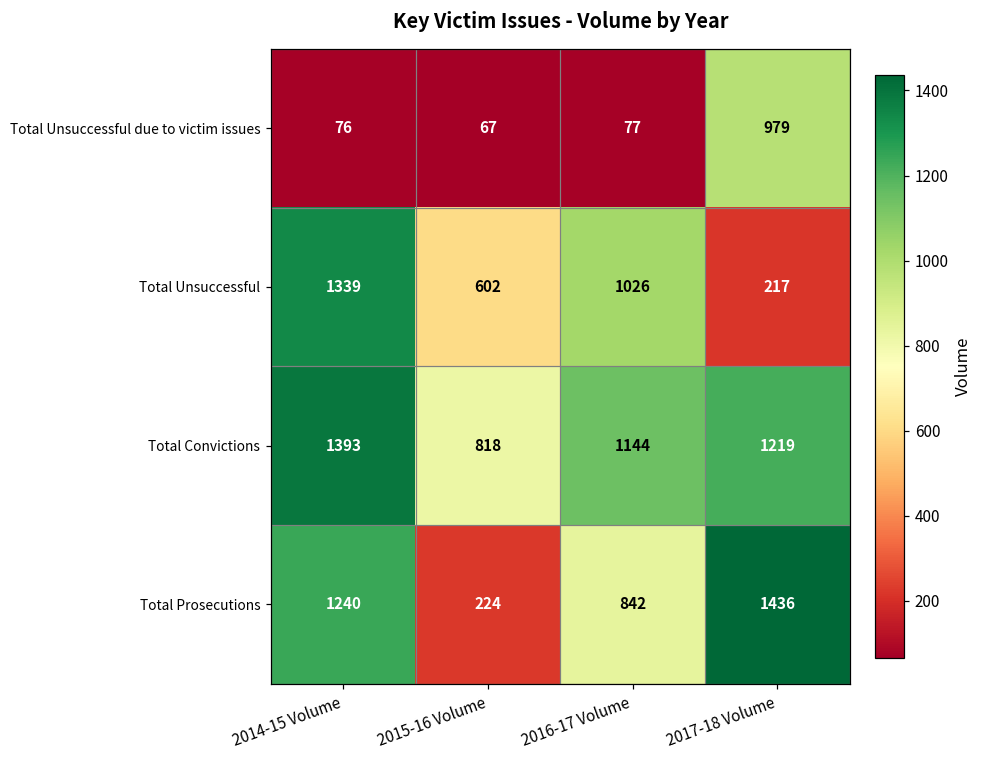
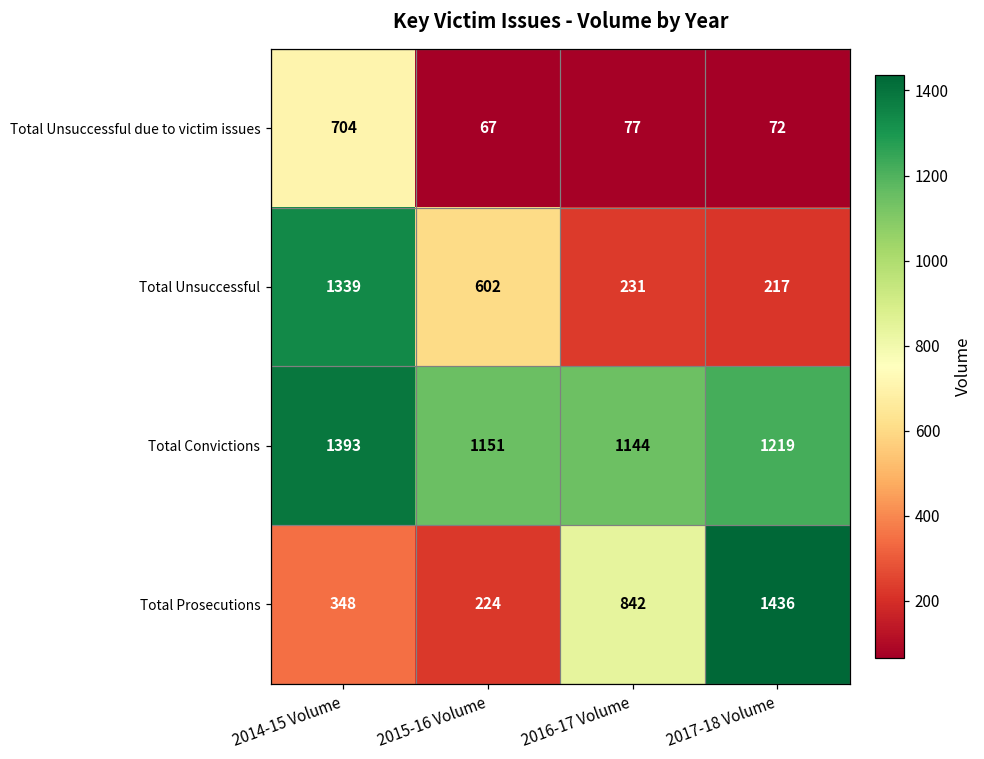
Total Unsuccessful due to victim issues, 2014-15 Volume: 76 -> 704
Total Unsuccessful due to victim issues, 2017-18 Volume: 979 -> 72
Total Unsuccessful, 2016-17 Volume: 1026 -> 231
Total Convictions, 2015-16 Volume: 818 -> 1151
Total Prosecutions, 2014-15 Volume: 1240 -> 348
